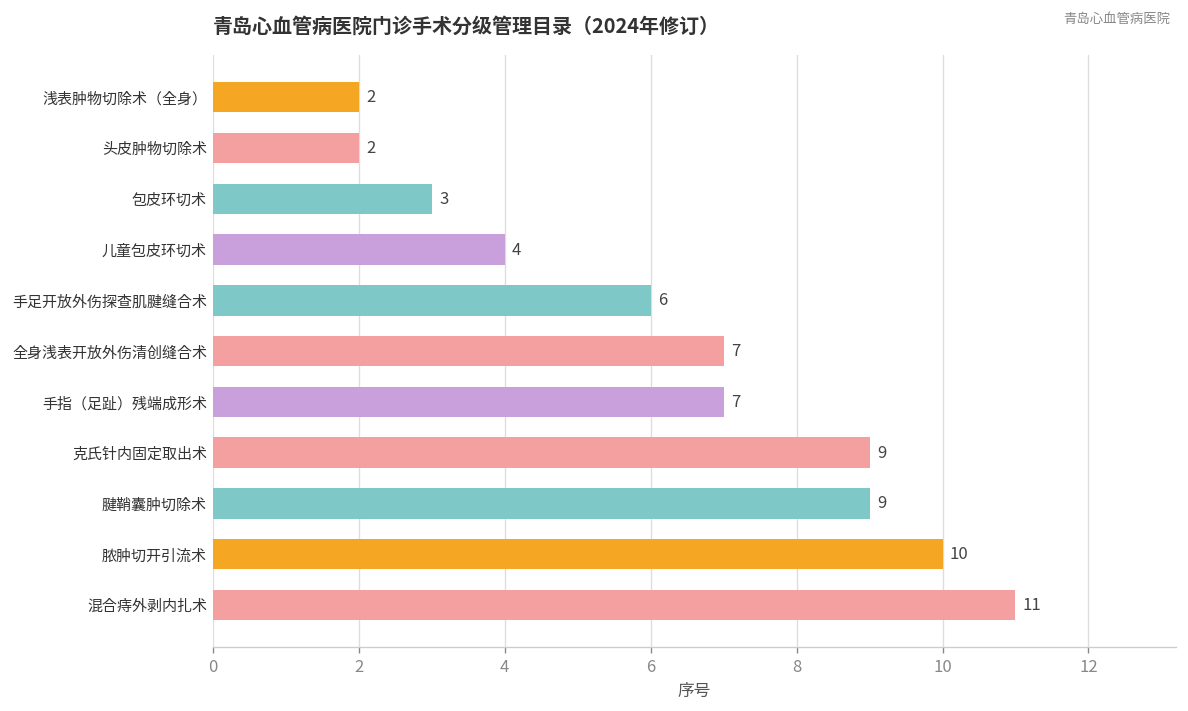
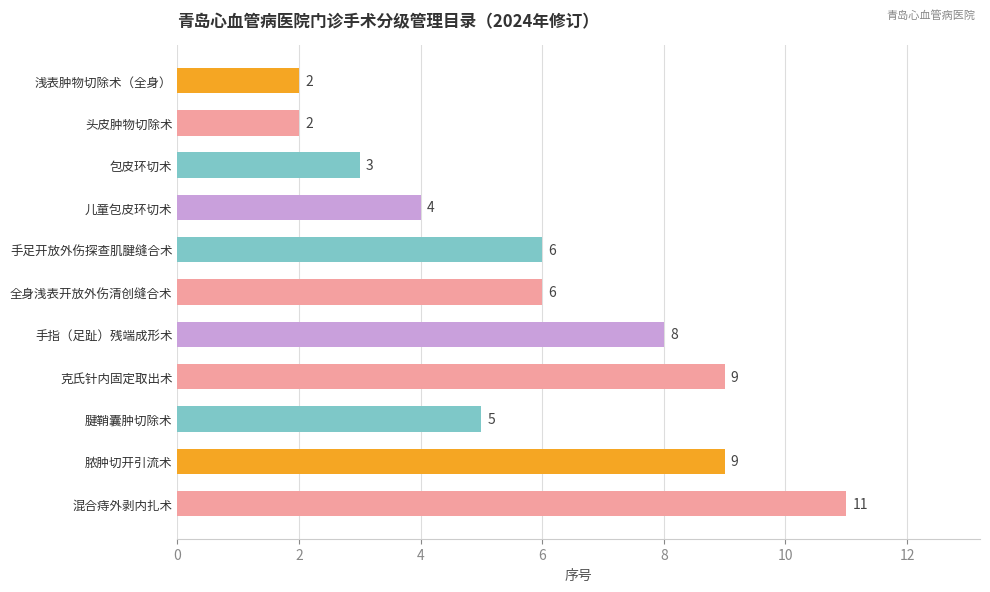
全身浅表开放外伤清创缝合术: 7 -> 6
手指（足趾）残端成形术: 7 -> 8
腱鞘囊肿切除术: 9 -> 5
脓肿切开引流术: 10 -> 9
